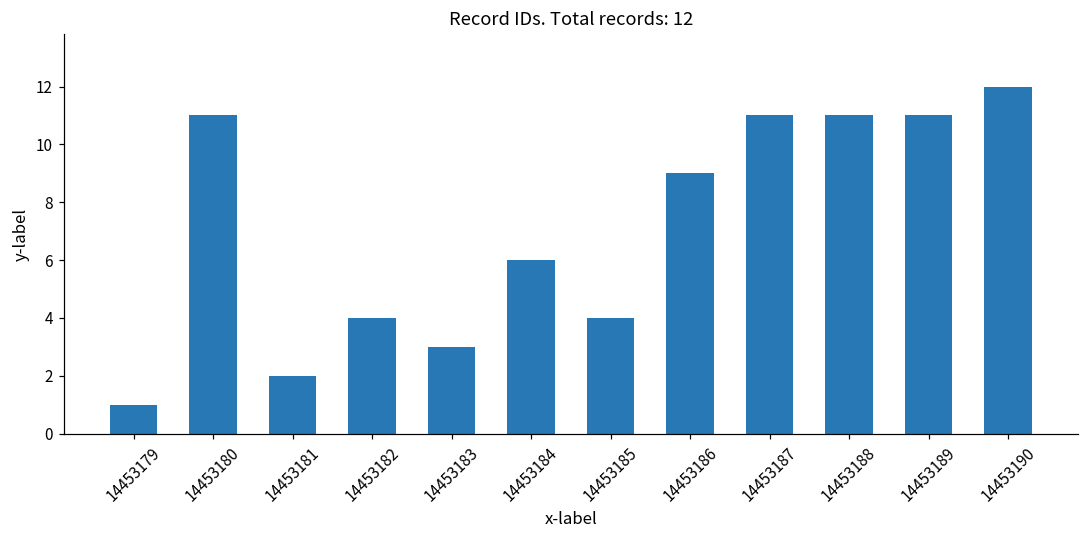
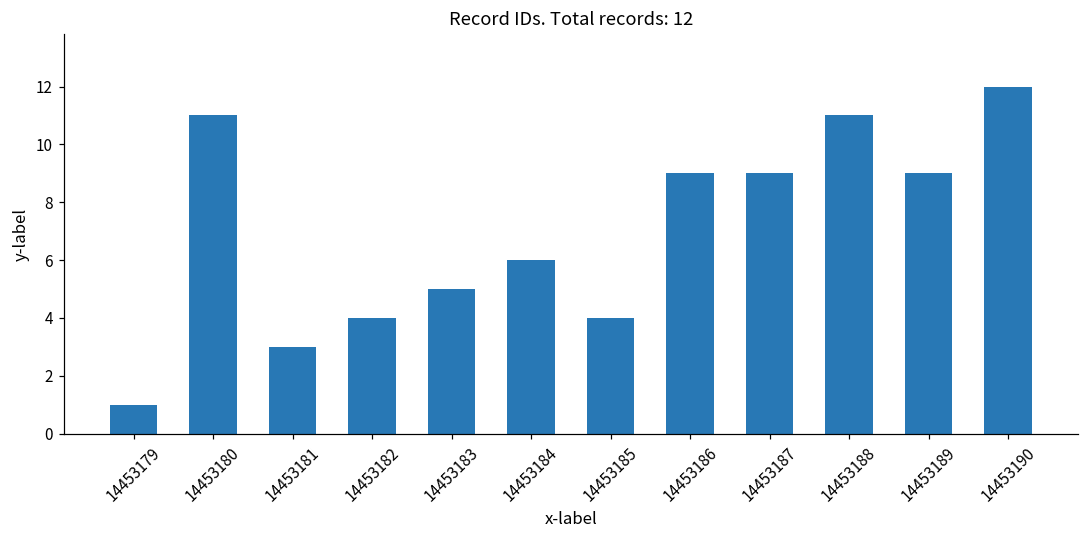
14453181: 2.0 -> 3.0
14453183: 3.0 -> 5.0
14453187: 11.0 -> 9.0
14453189: 11.0 -> 9.0
